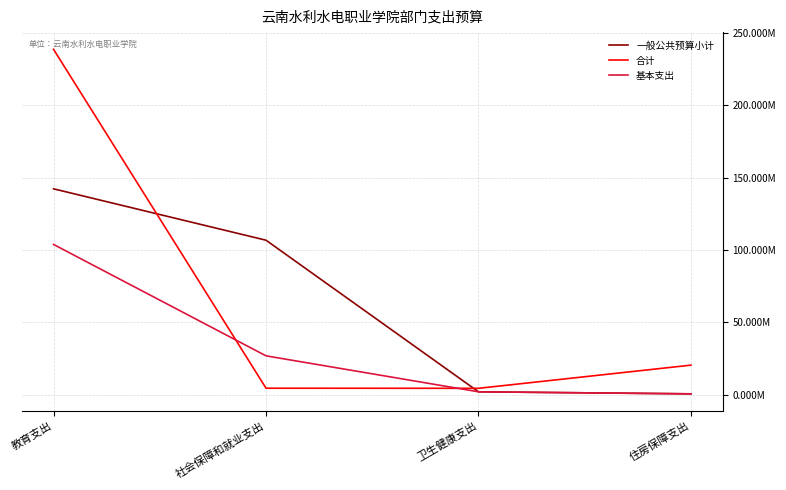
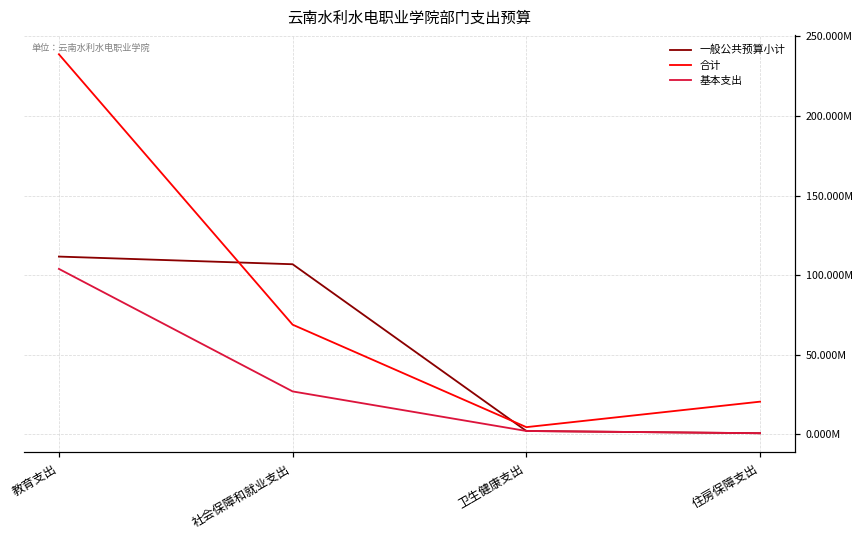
一般公共预算小计, 教育支出: 142000000 -> 112000000
合计, 社会保障和就业支出: 4000000 -> 69000000
